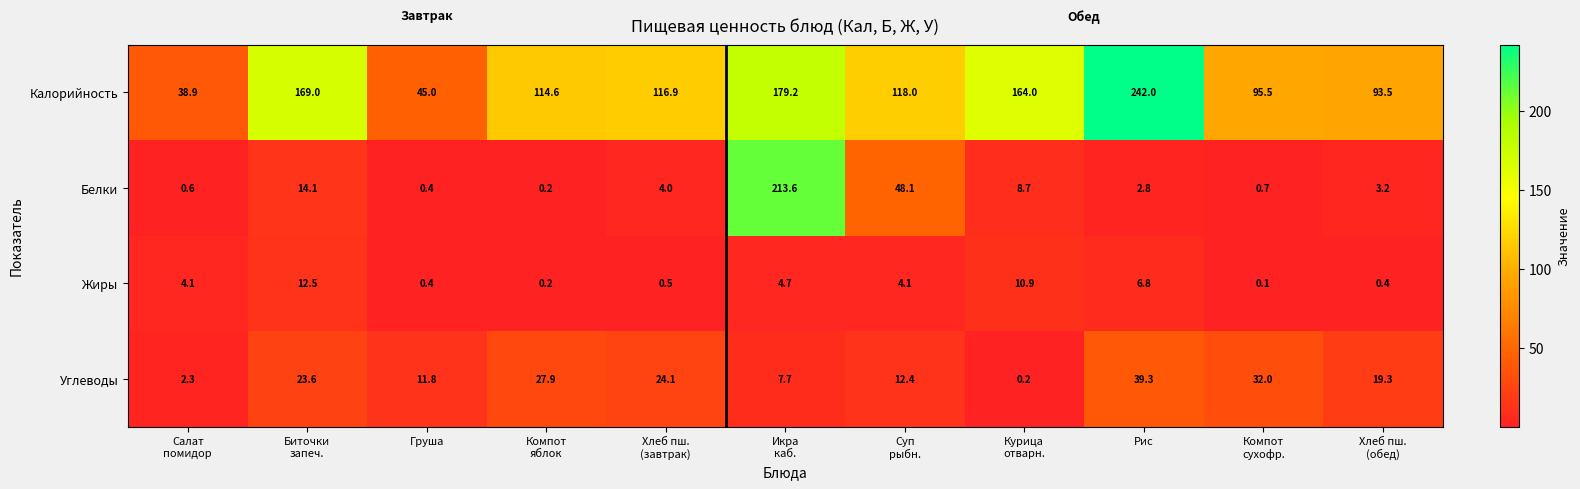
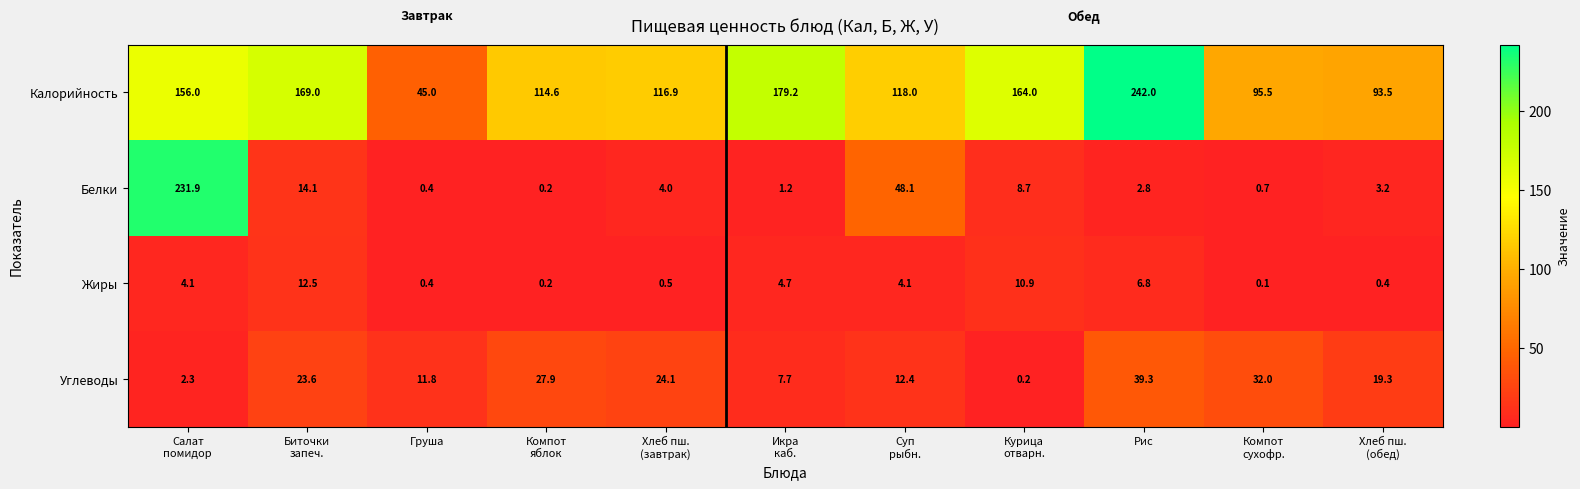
Калорийность, Салат помидор: 38.9 -> 156.0
Белки, Салат помидор: 0.6 -> 231.9
Белки, Икра каб.: 213.6 -> 1.2
